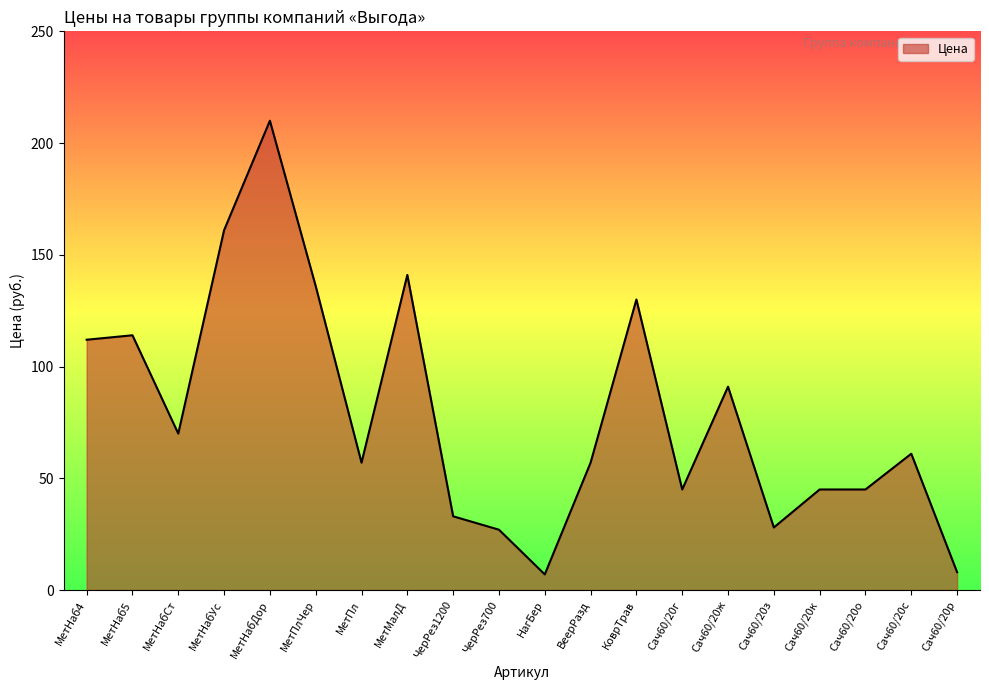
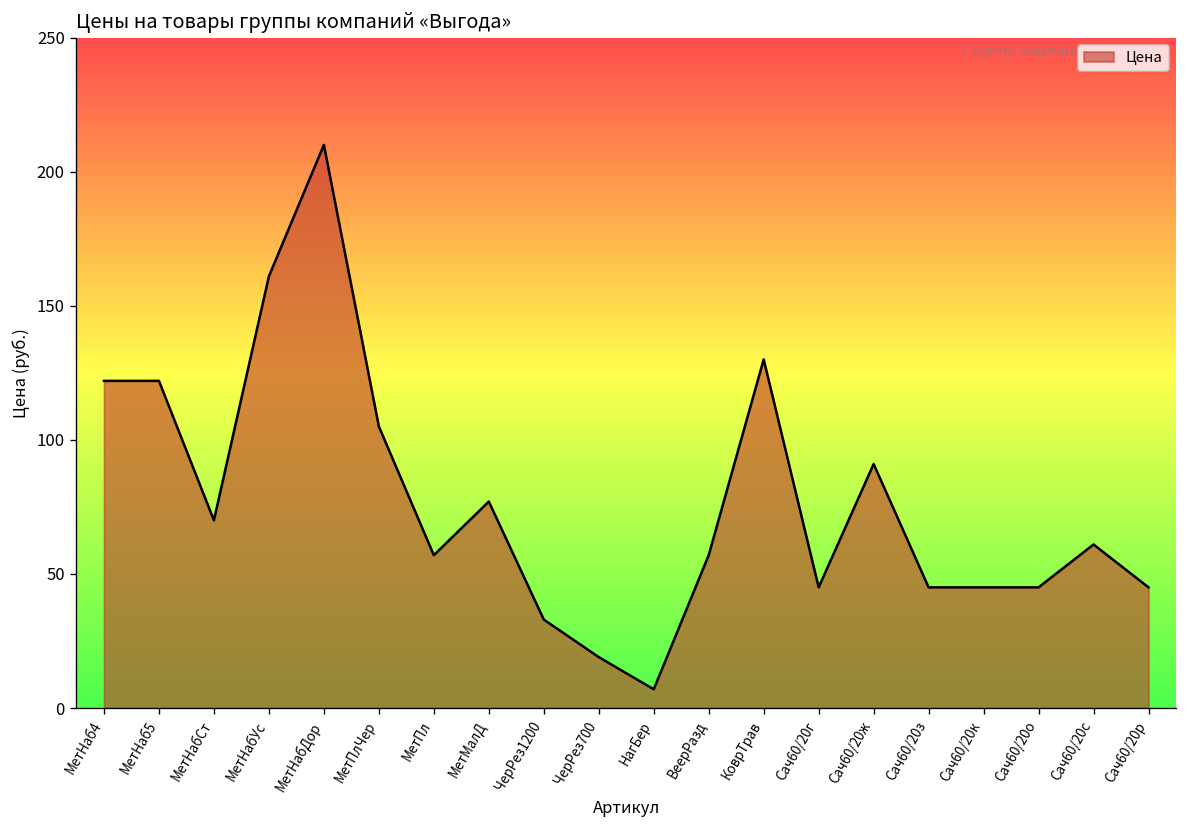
МетНаб4: 112 -> 122
МетНаб5: 114 -> 122
МетПлЧер: 136 -> 105
МетМалД: 141 -> 77
ЧерРез700: 27 -> 19
Сач60/20з: 28 -> 45
Сач60/20р: 8 -> 45
